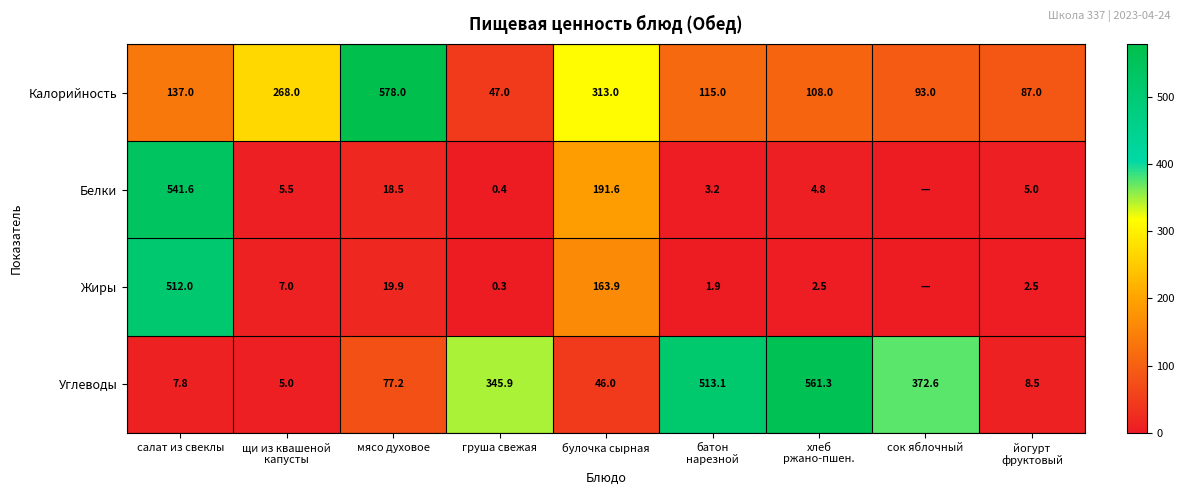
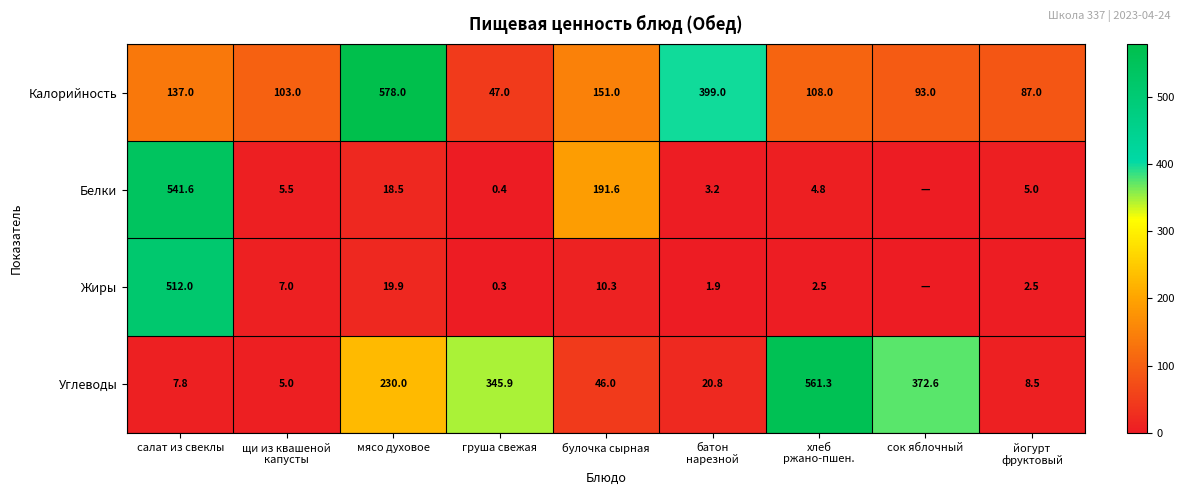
Калорийность, щи из квашеной капусты: 268.0 -> 103.0
Калорийность, булочка сырная: 313.0 -> 151.0
Калорийность, батон нарезной: 115.0 -> 399.0
Жиры, булочка сырная: 163.9 -> 10.3
Углеводы, мясо духовое: 77.2 -> 230.0
Углеводы, батон нарезной: 513.1 -> 20.8
